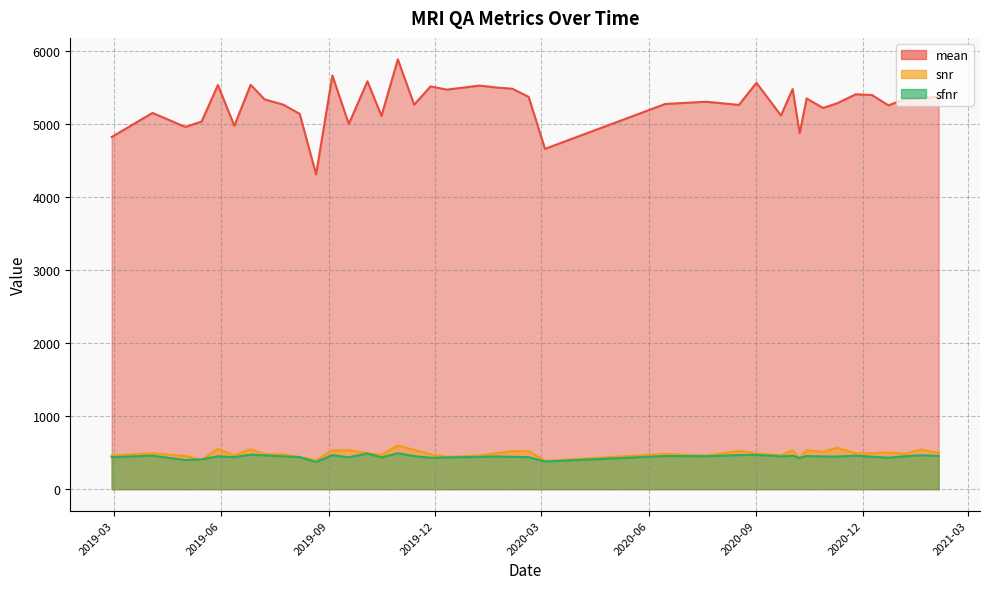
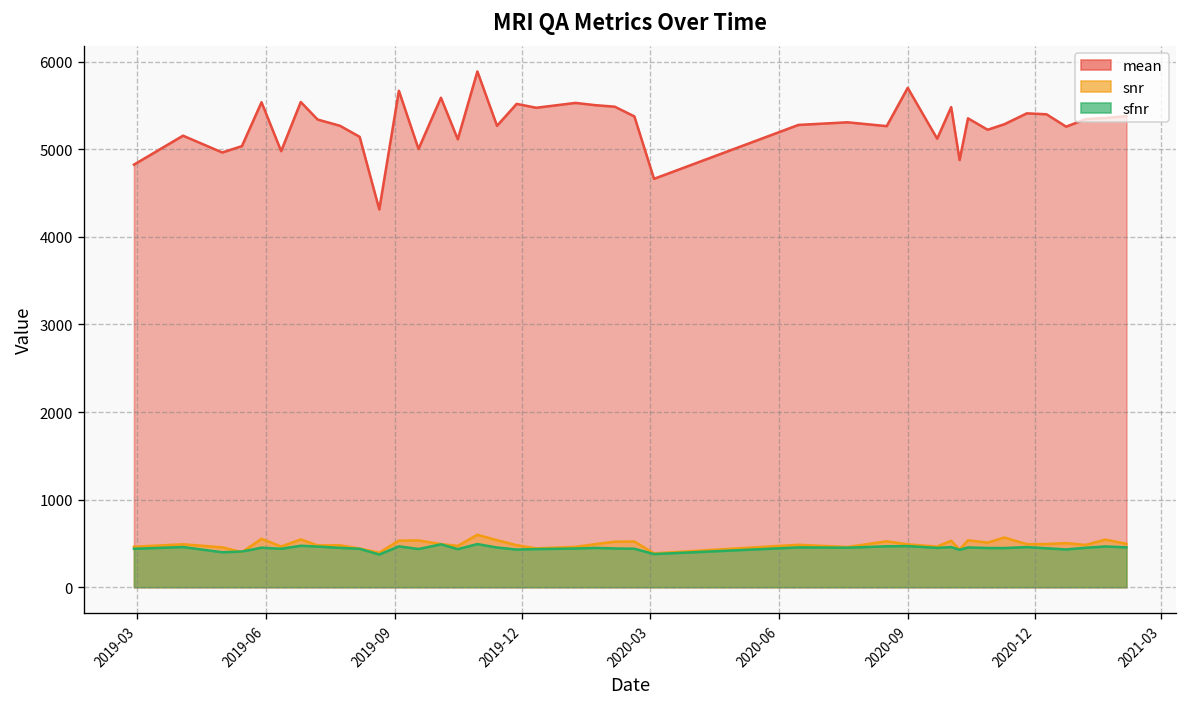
mean, 2020-09: 5600 -> 5700
